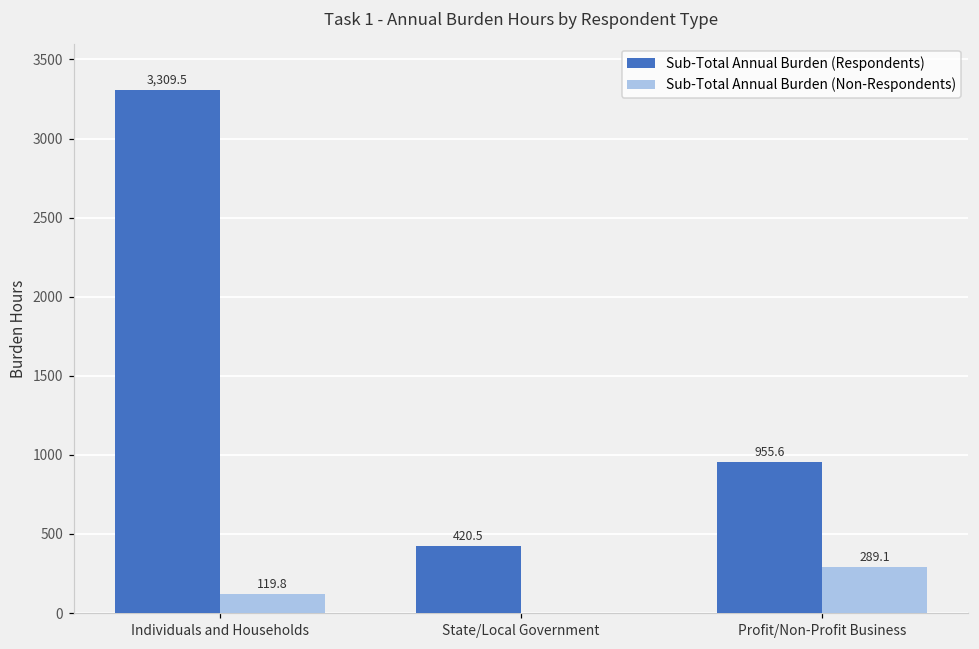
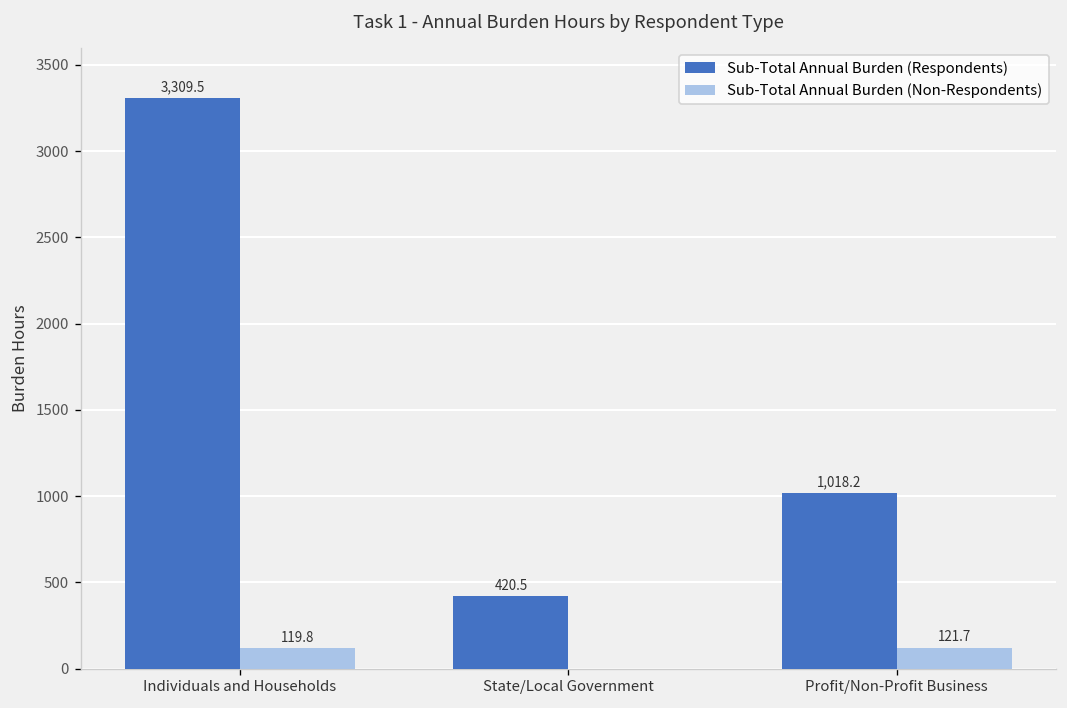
Sub-Total Annual Burden (Respondents), Profit/Non-Profit Business: 955.6 -> 1,018.2
Sub-Total Annual Burden (Non-Respondents), Profit/Non-Profit Business: 289.1 -> 121.7
